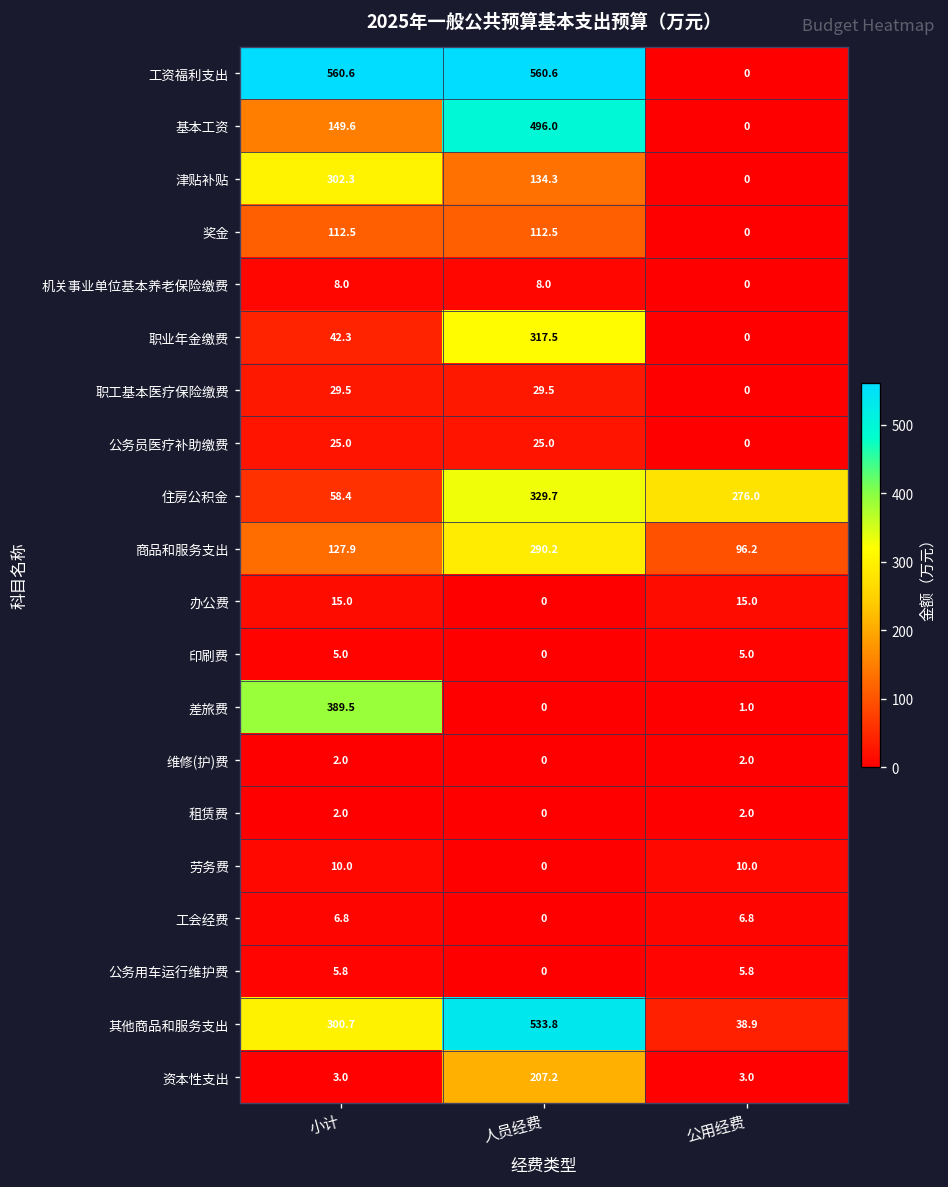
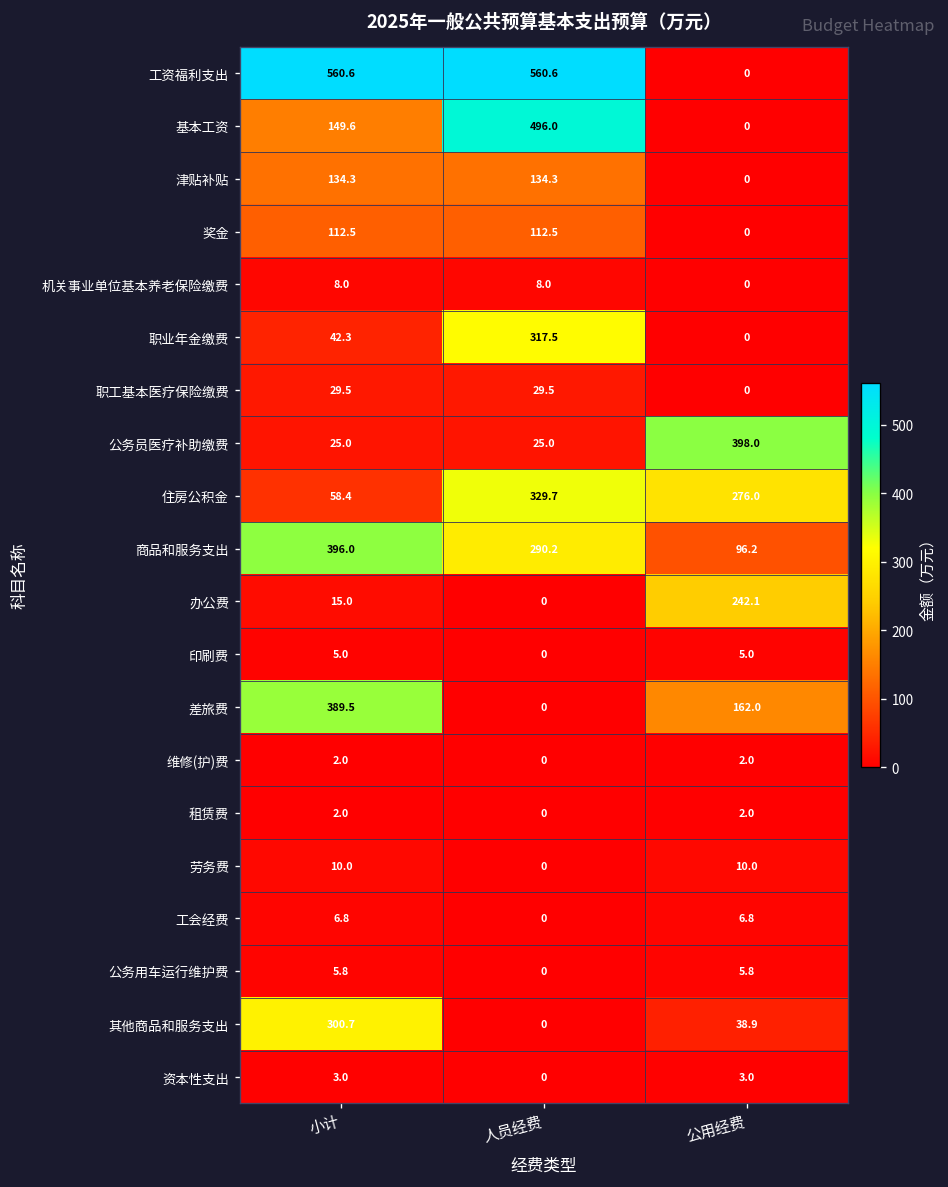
津贴补贴, 小计: 302.3 -> 134.3
公务员医疗补助缴费, 公用经费: 0 -> 398.0
商品和服务支出, 小计: 127.9 -> 396.0
办公费, 公用经费: 15.0 -> 242.1
差旅费, 公用经费: 1.0 -> 162.0
其他商品和服务支出, 人员经费: 533.8 -> 0
资本性支出, 人员经费: 207.2 -> 0
